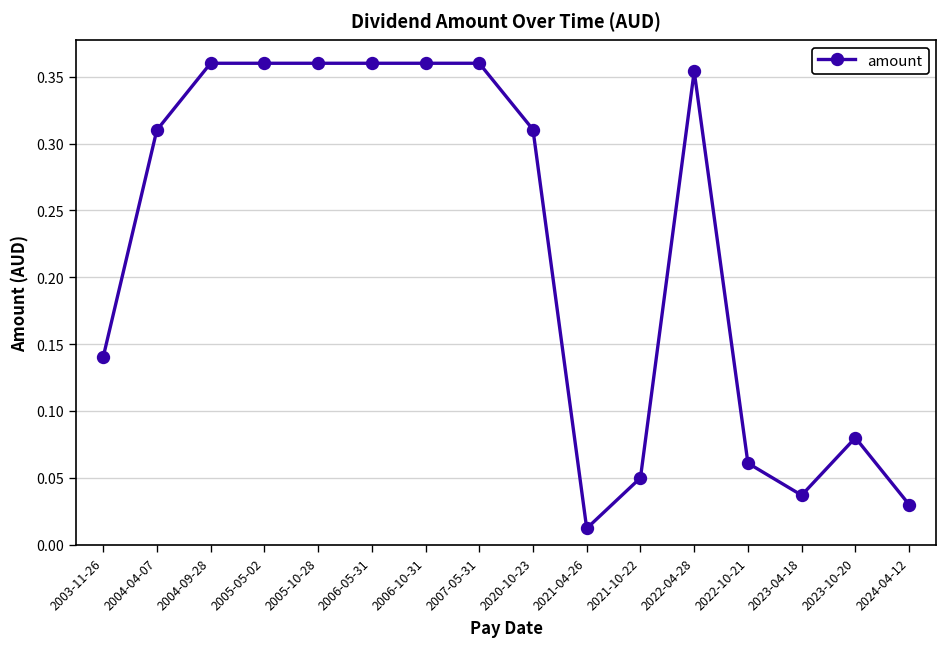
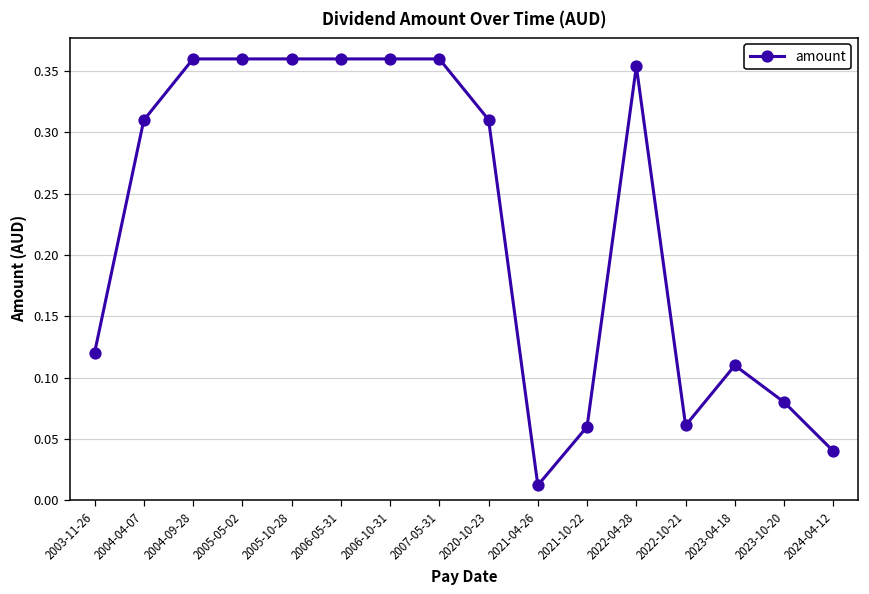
2003-11-26: 0.14 -> 0.12
2021-10-22: 0.05 -> 0.06
2023-04-18: 0.037 -> 0.110
2024-04-12: 0.03 -> 0.04
